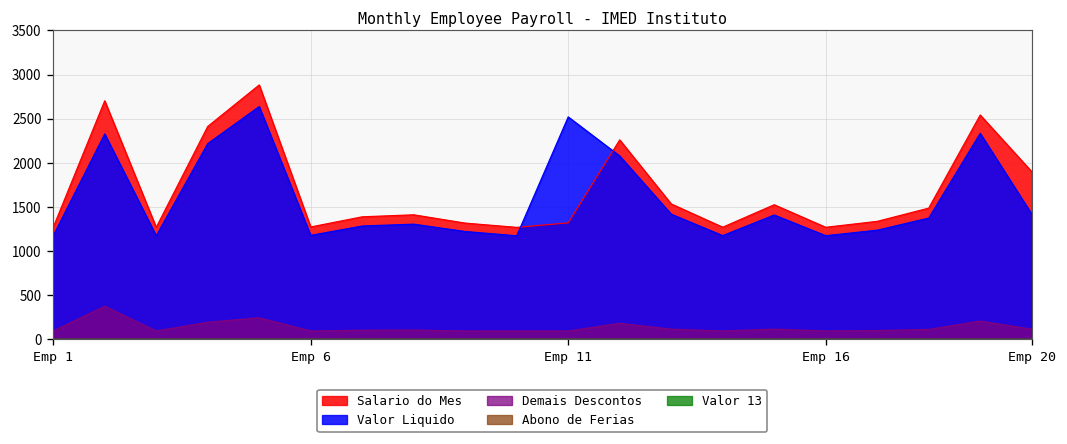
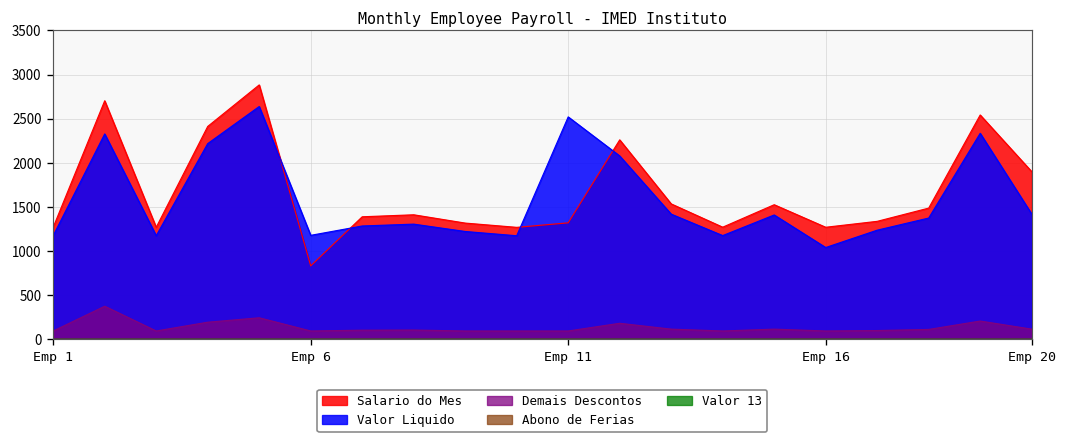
Salario do Mes, Emp 6: 1300 -> 800
Valor Liquido, Emp 16: 1200 -> 1000
